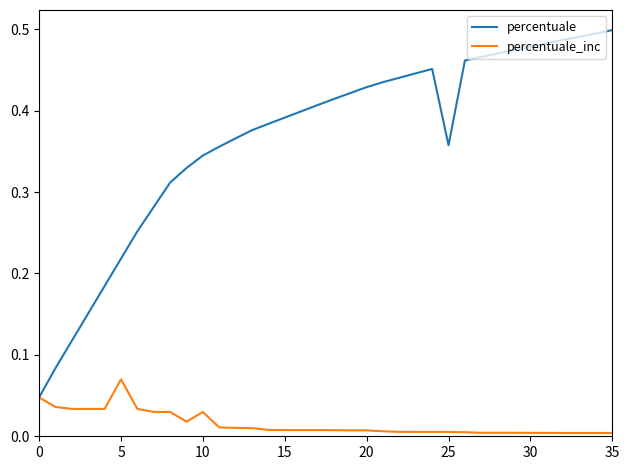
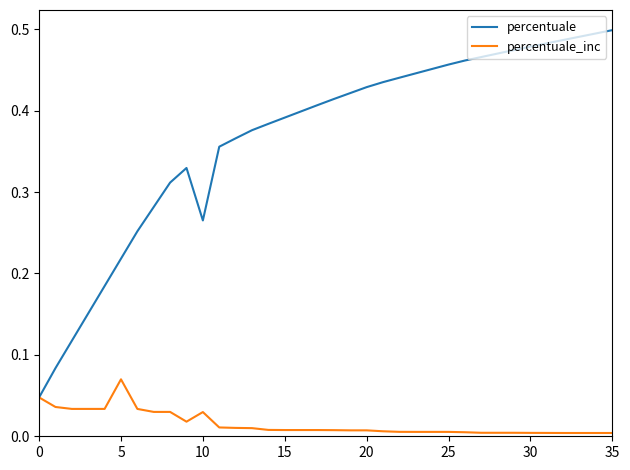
percentuale, 10: 0.34 -> 0.27
percentuale, 25: 0.36 -> 0.46
